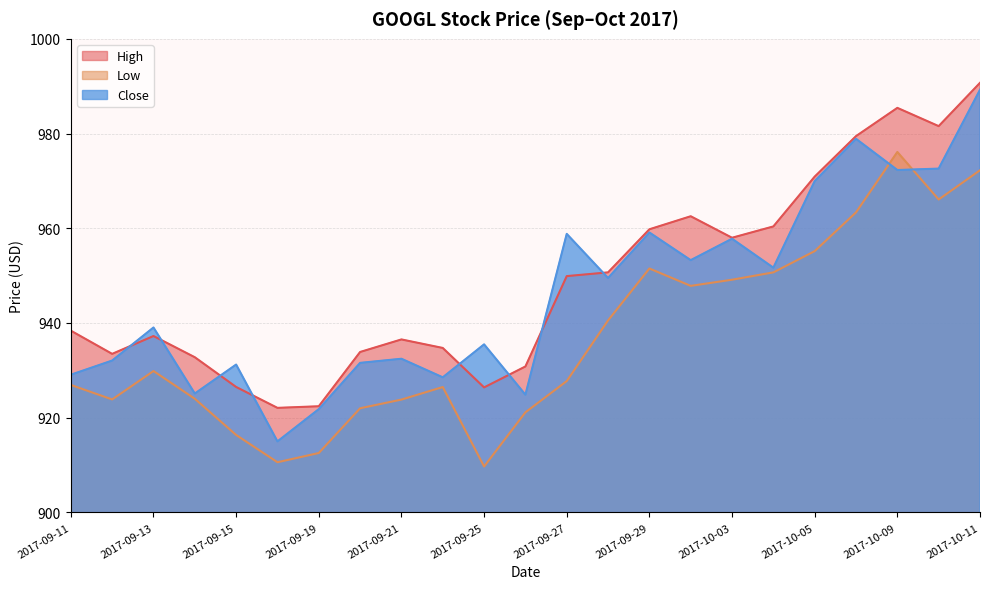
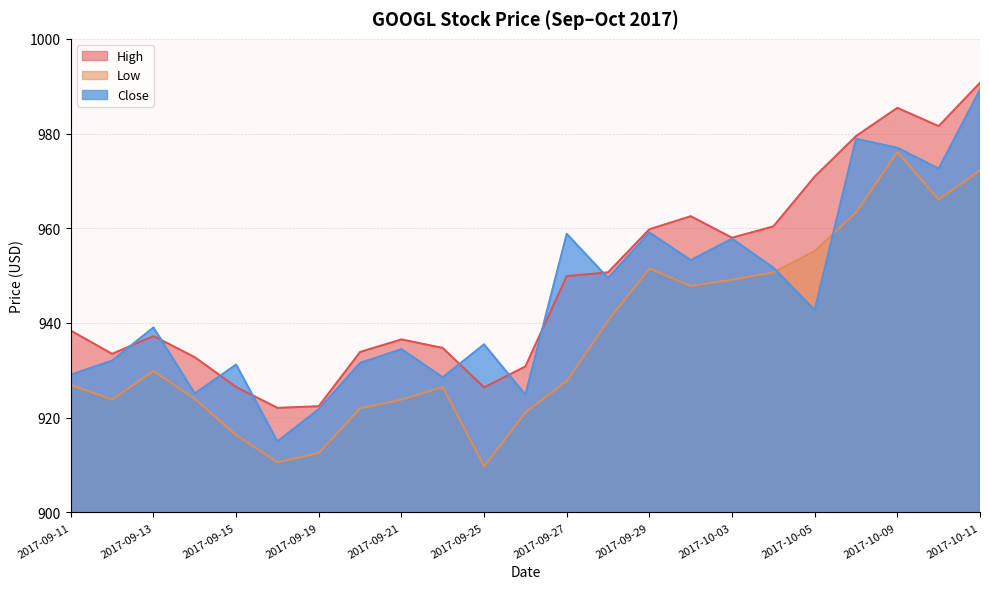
Close, 2017-09-21: 932 -> 934
Close, 2017-10-05: 970 -> 943
Close, 2017-10-09: 972 -> 977
